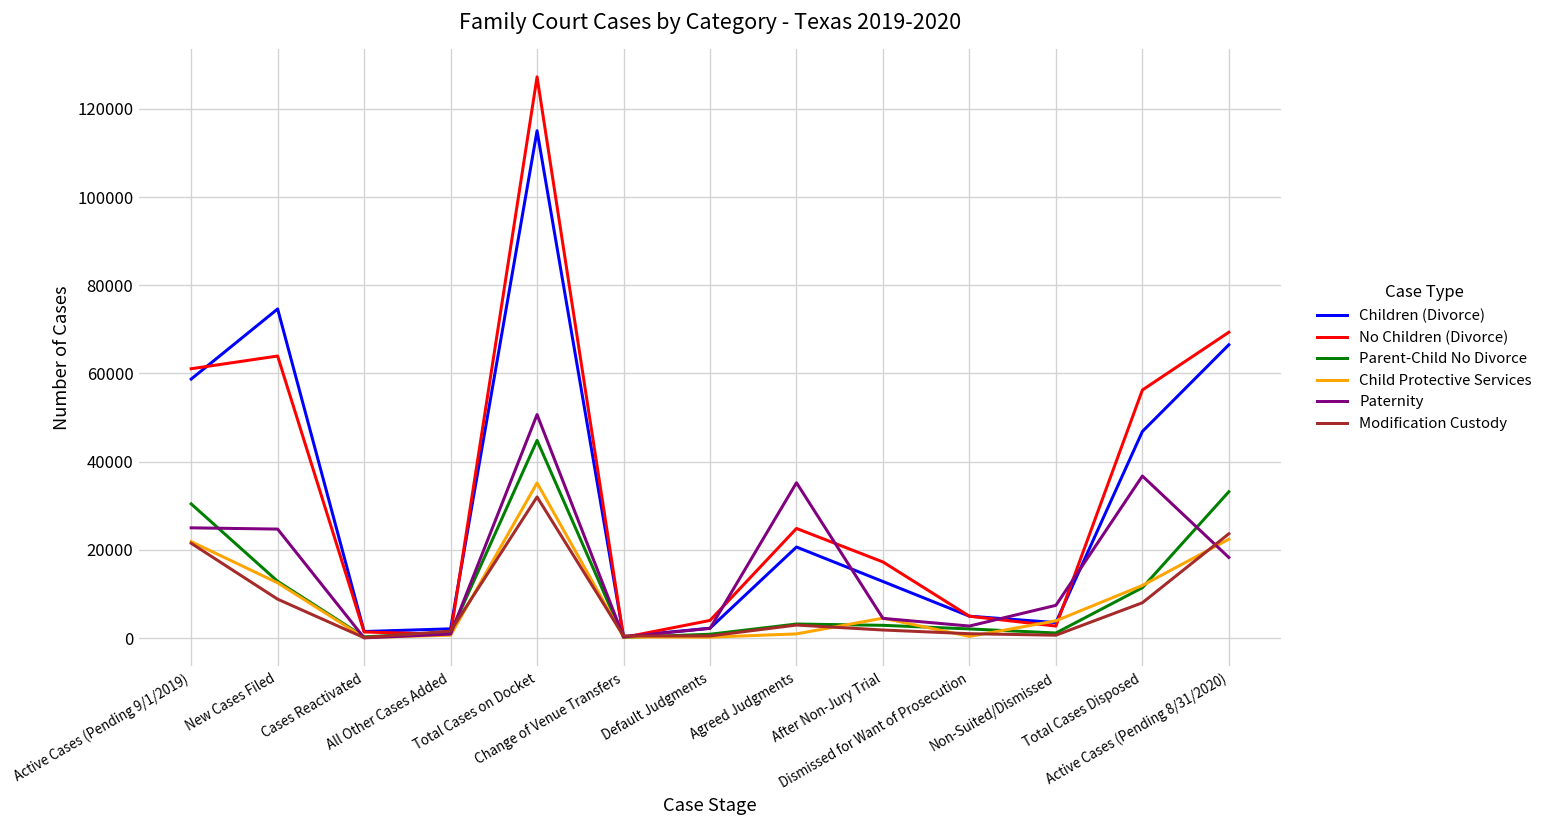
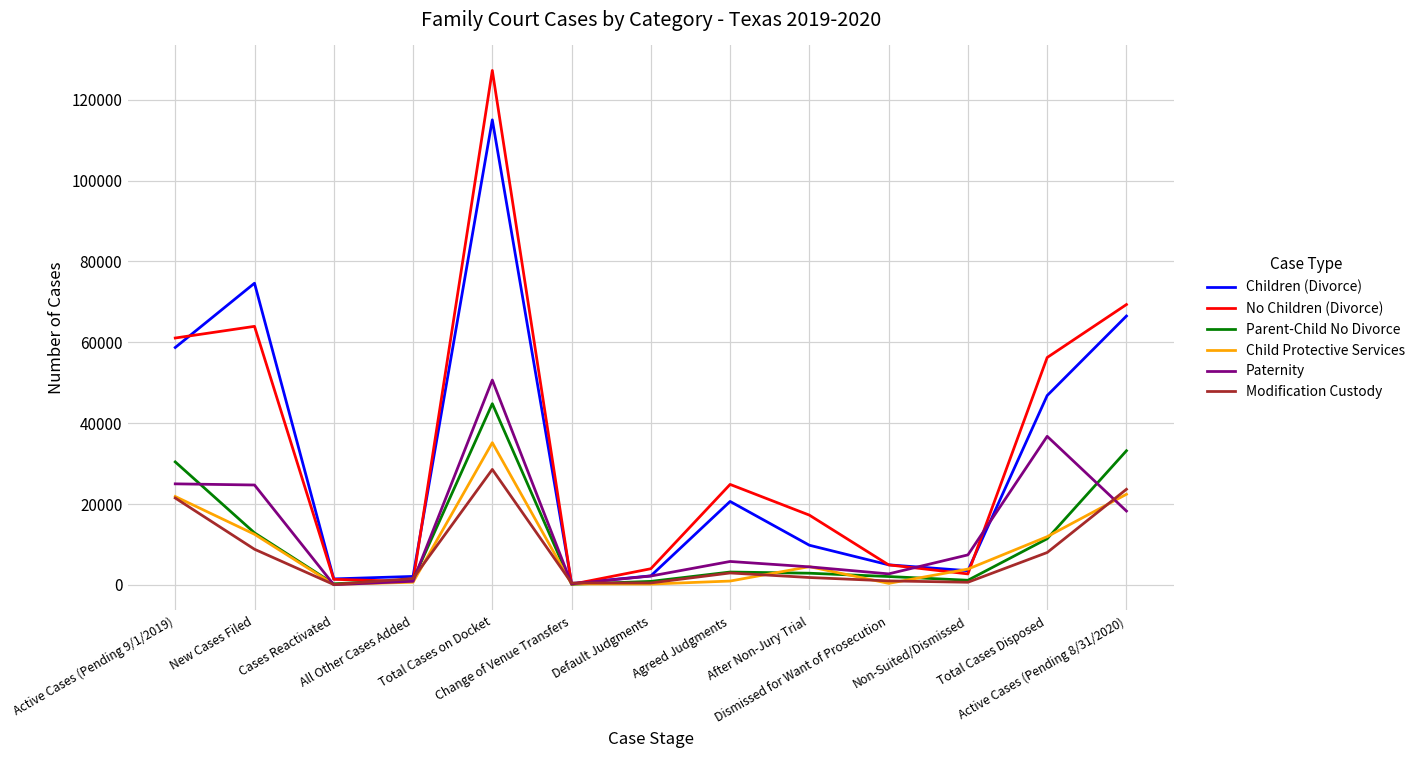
Modification Custody, Total Cases on Docket: 32000 -> 29000
Paternity, Agreed Judgments: 35000 -> 6000
Children (Divorce), After Non-Jury Trial: 13000 -> 10000
